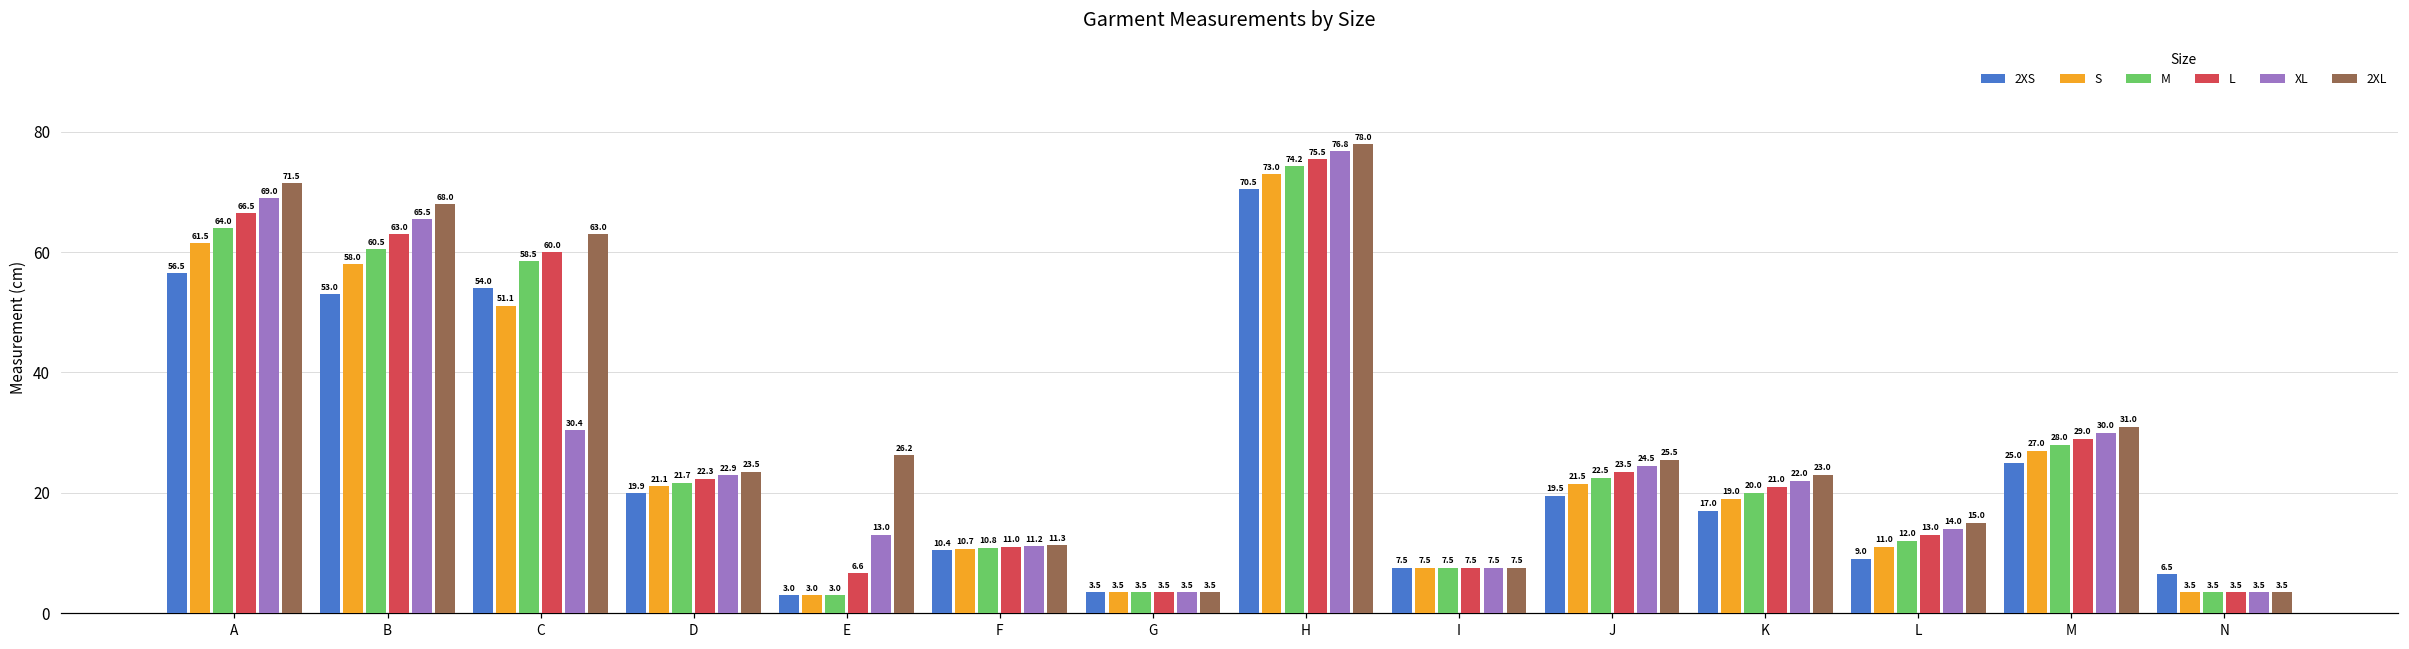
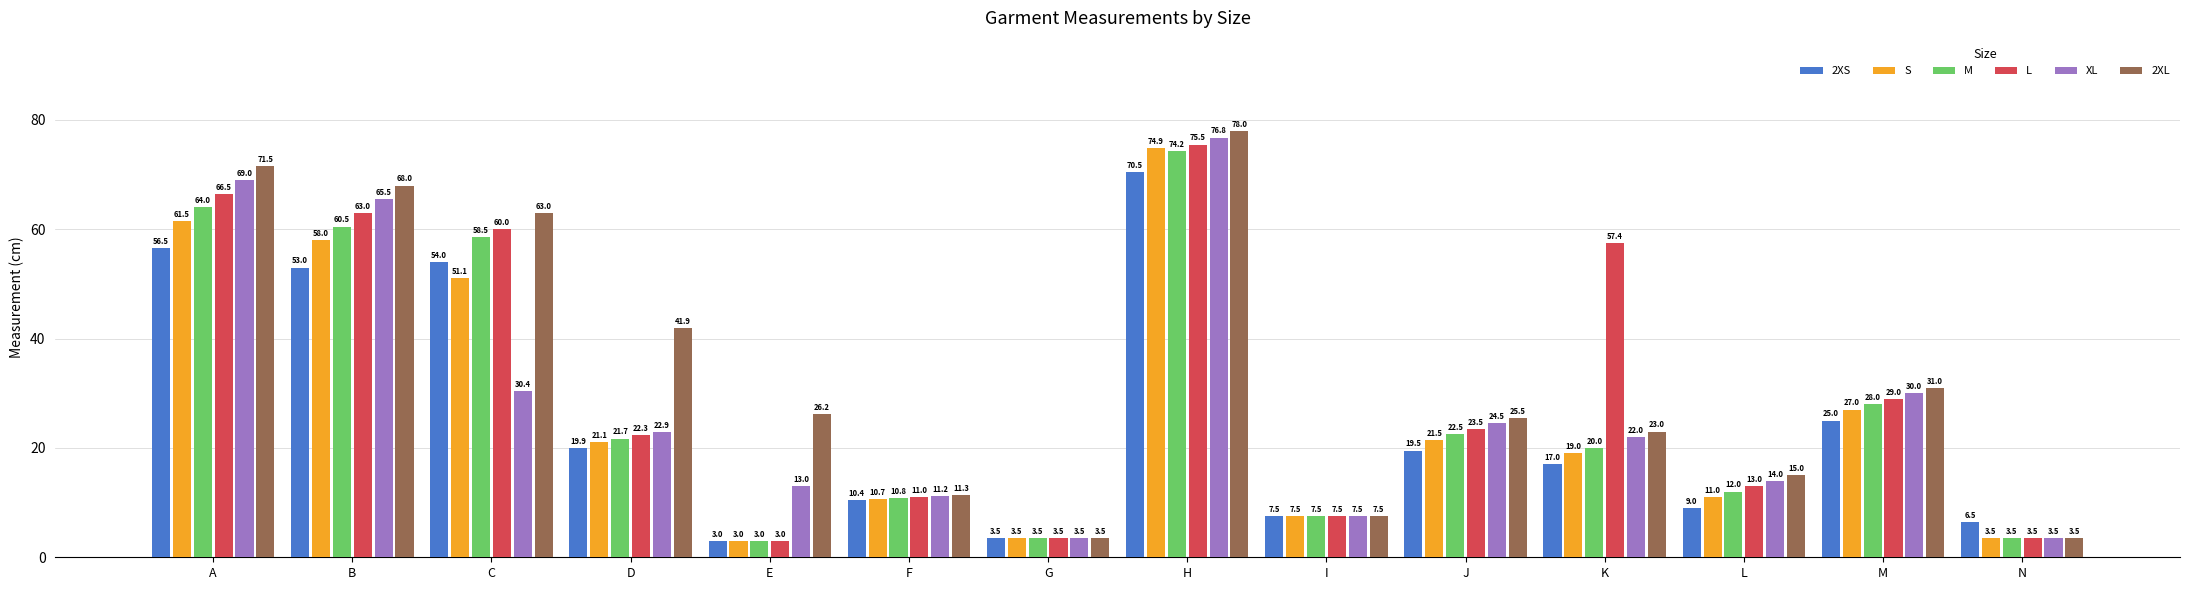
2XL, D: 23.5 -> 41.9
L, E: 6.6 -> 3.0
S, H: 73.0 -> 74.9
L, K: 21.0 -> 57.4
